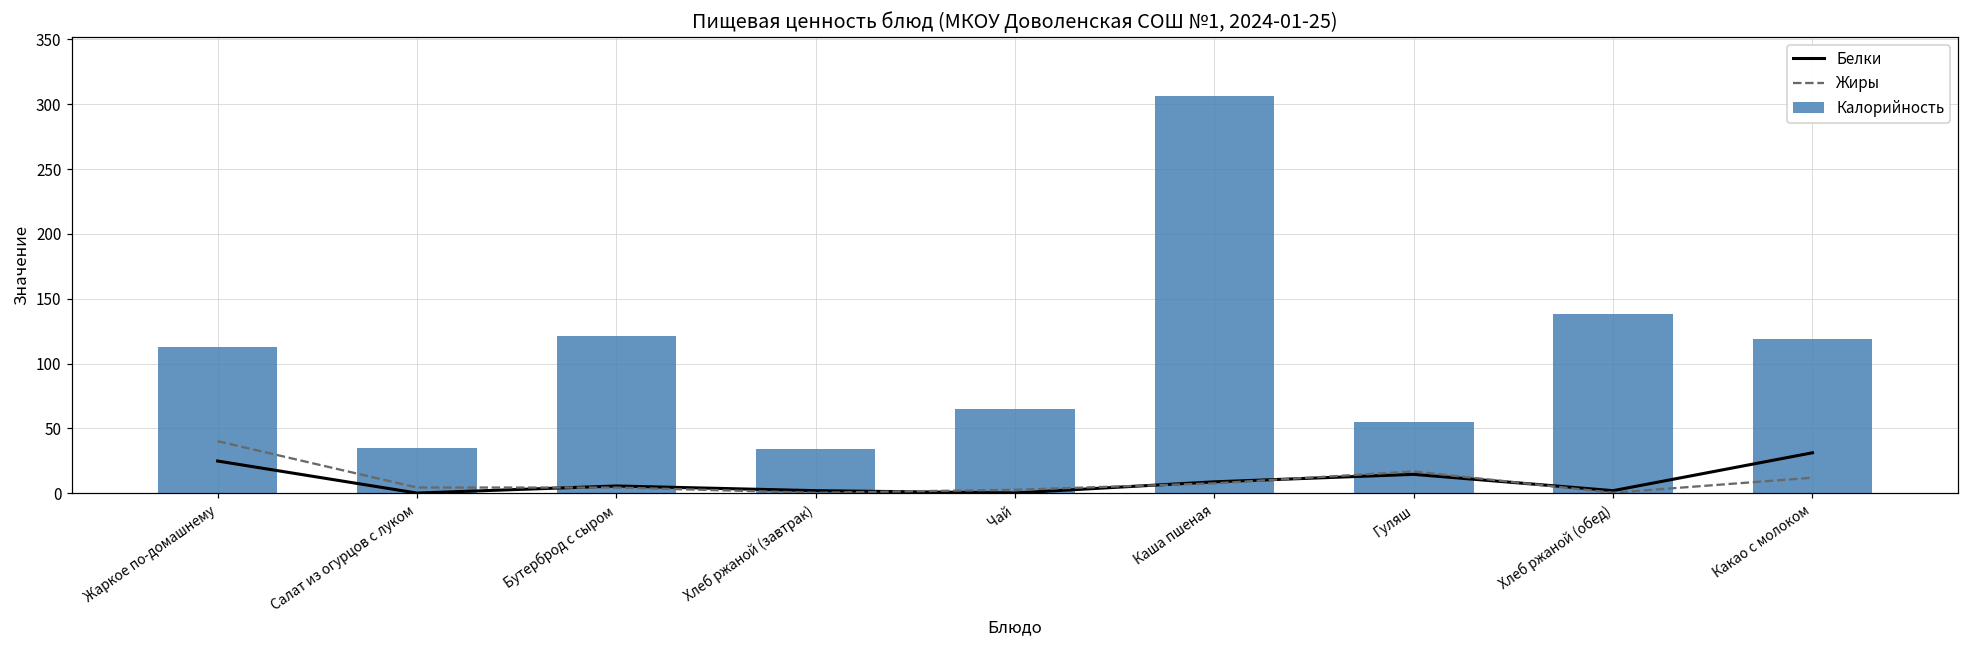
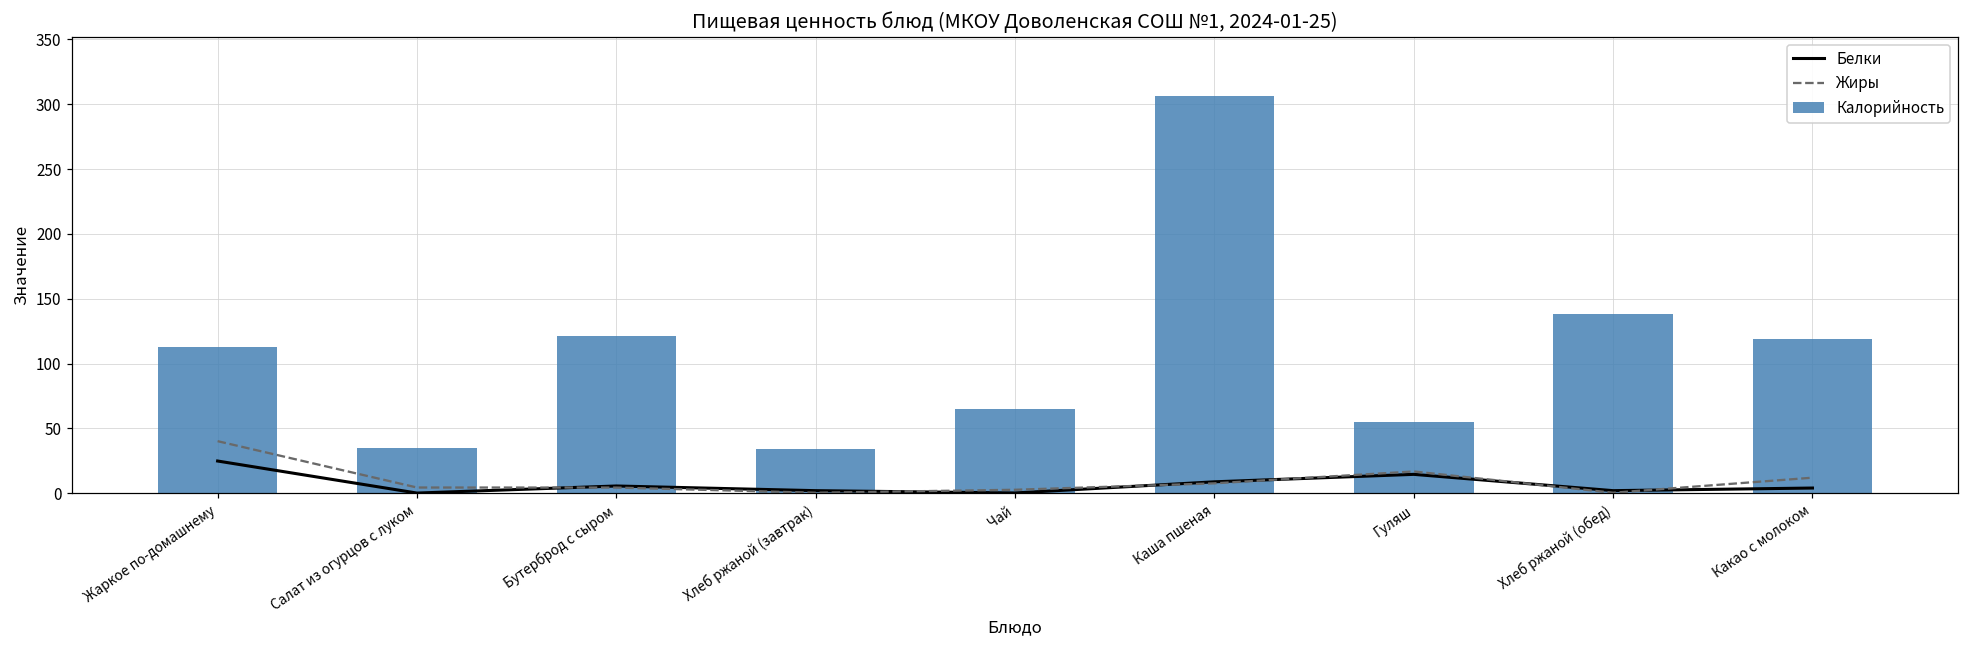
Белки, Какао с молоком: 31 -> 4
